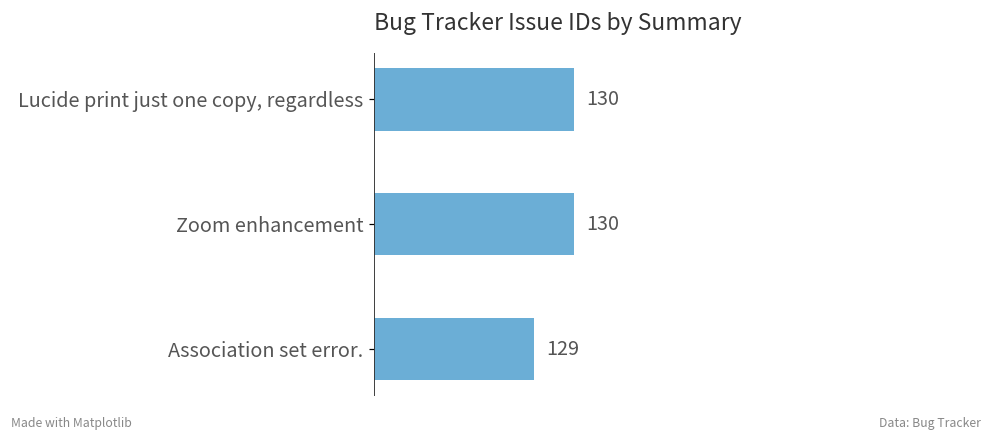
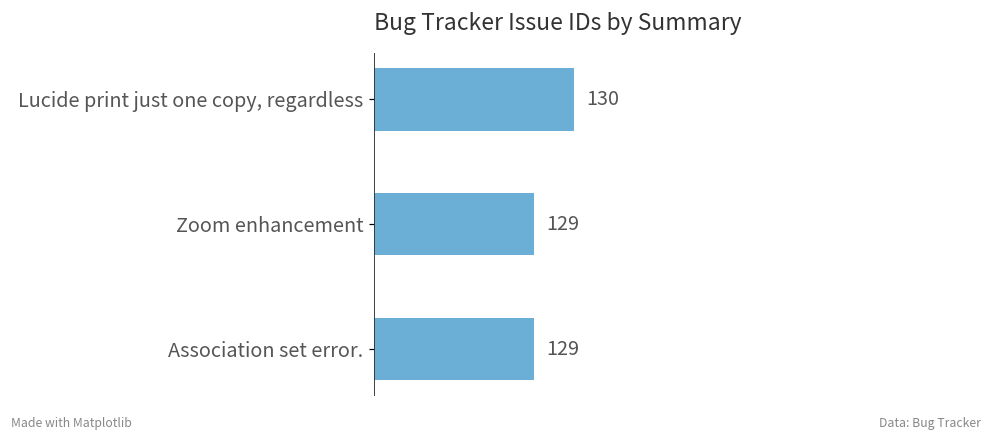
Zoom enhancement: 130 -> 129
